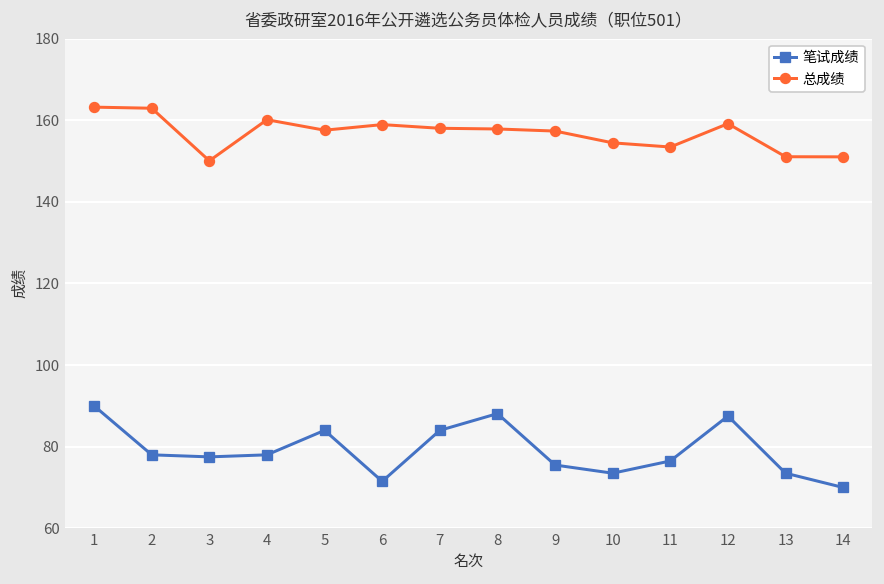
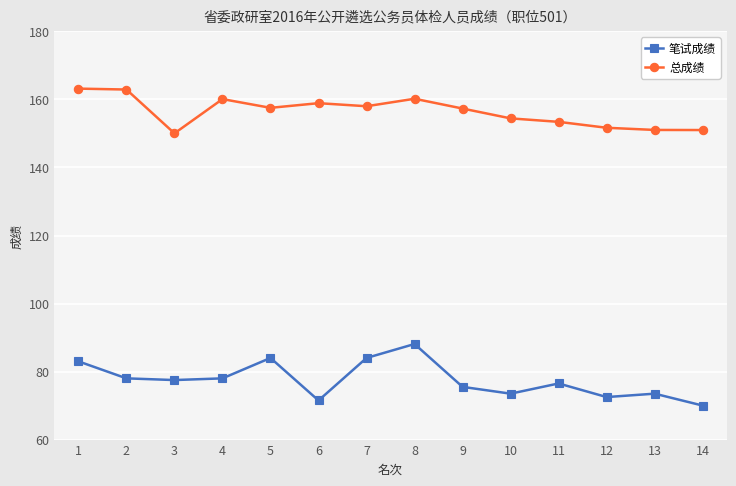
笔试成绩, 1: 90 -> 83
总成绩, 8: 158 -> 160
笔试成绩, 12: 88 -> 73
总成绩, 12: 159 -> 152
